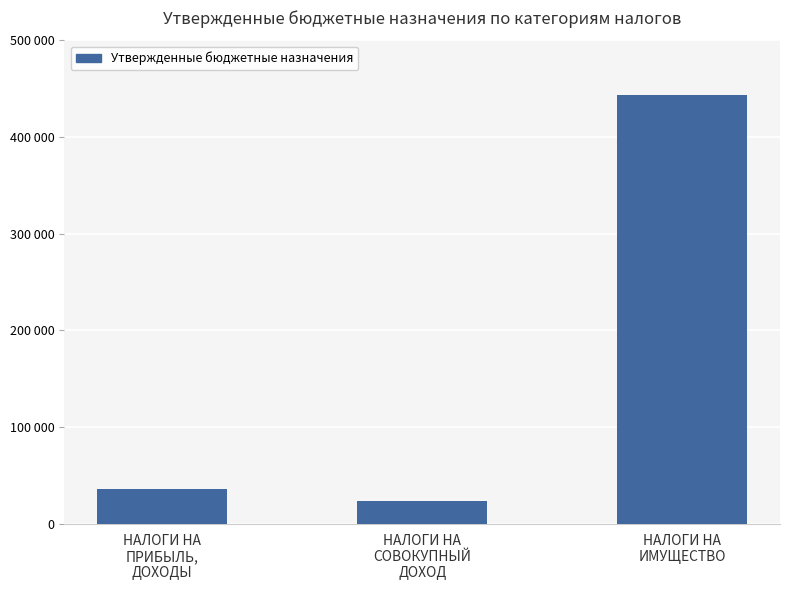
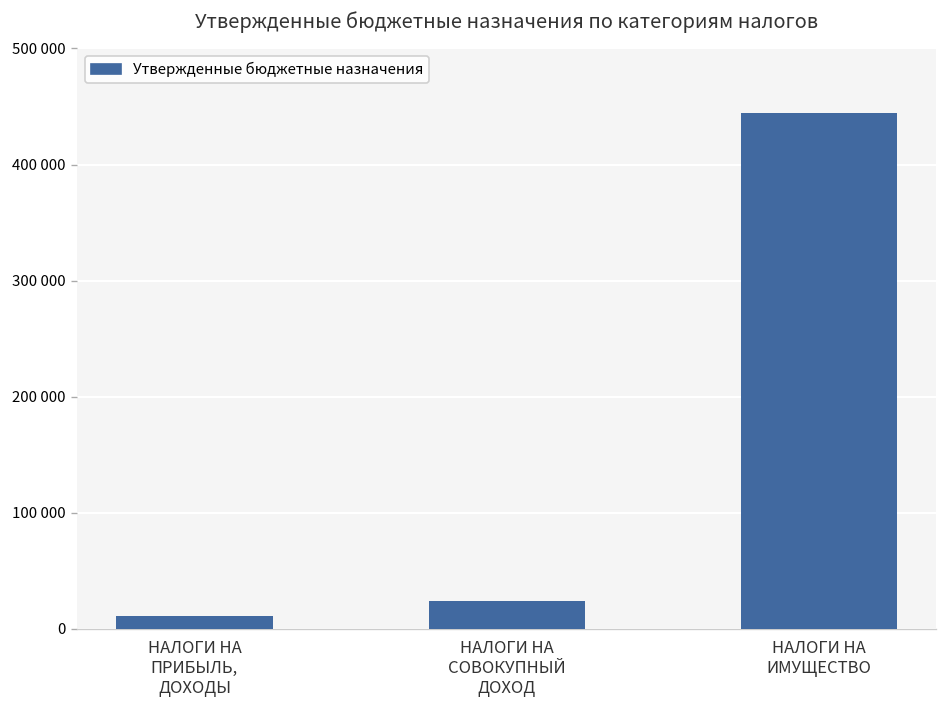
НАЛОГИ НА ПРИБЫЛЬ, ДОХОДЫ: 40000 -> 10000
